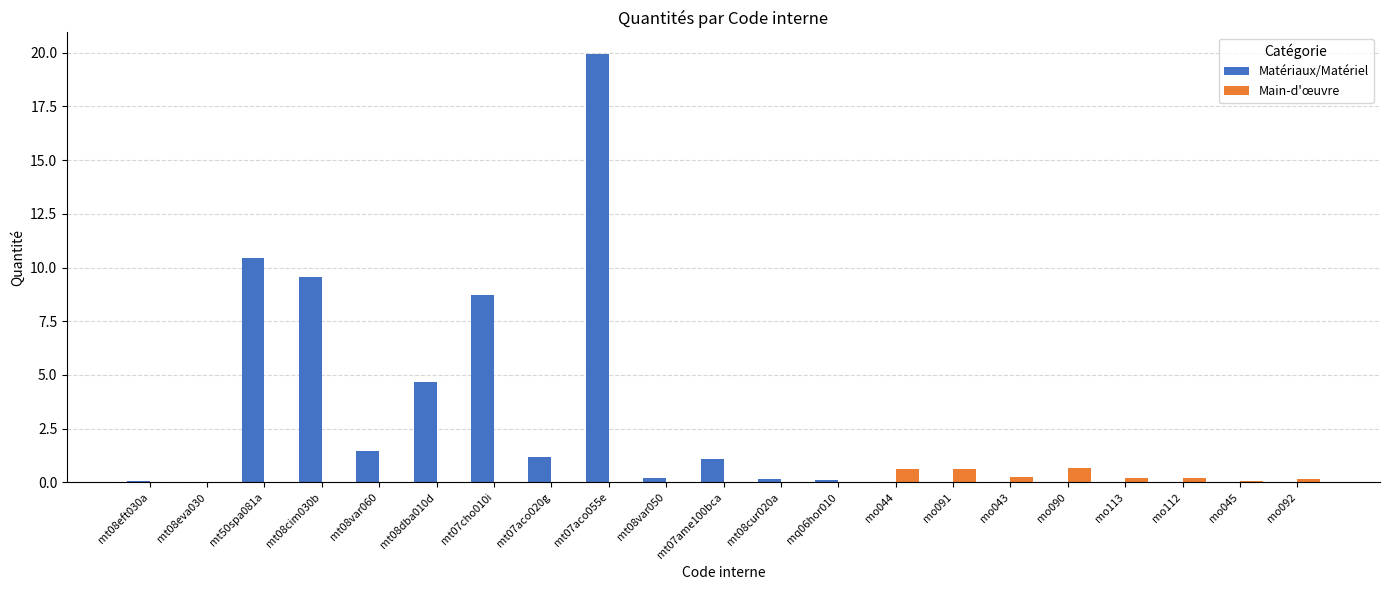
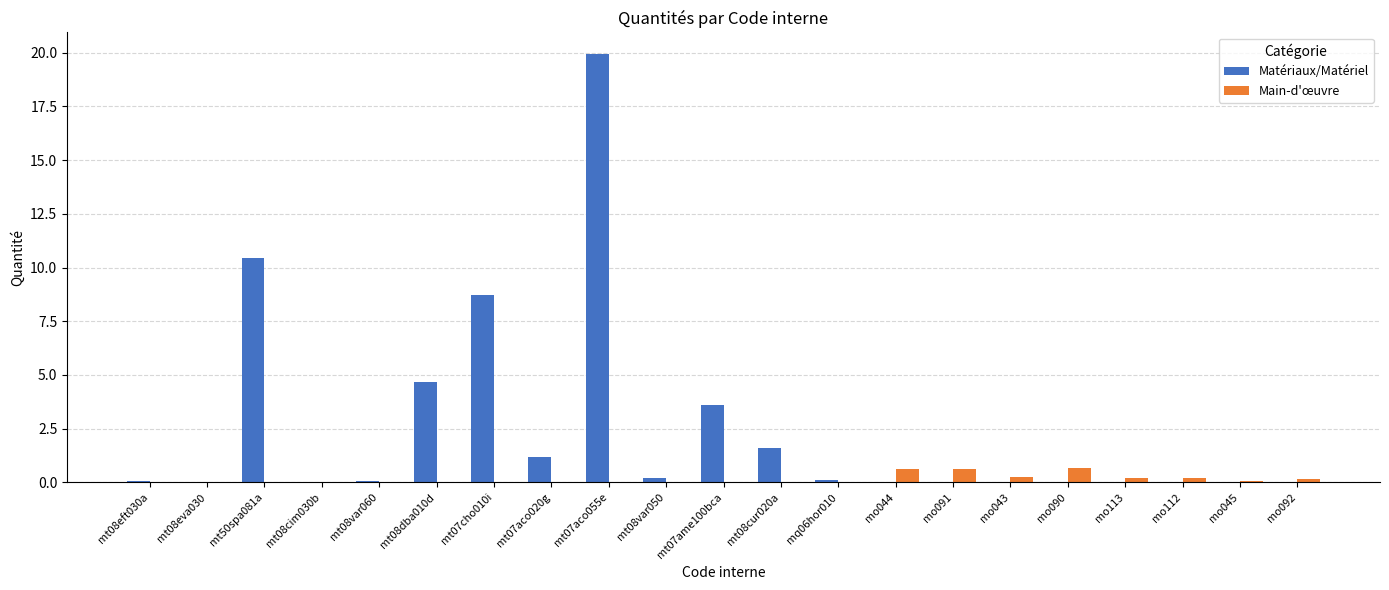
Matériaux/Matériel, mt08cim030b: 9.6 -> 0.0
Matériaux/Matériel, mt08var060: 1.5 -> 0.0
Matériaux/Matériel, mt07ame100bca: 1.1 -> 3.6
Matériaux/Matériel, mt08cur020a: 0.2 -> 1.6
